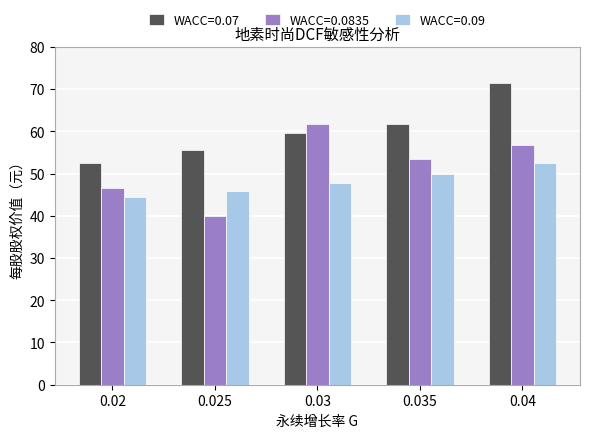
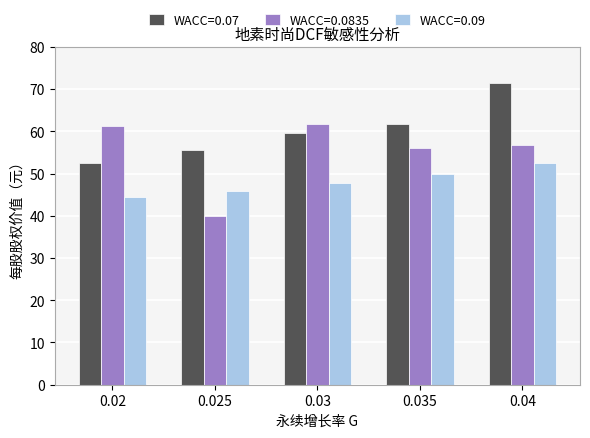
WACC=0.0835, 0.02: 46 -> 61
WACC=0.0835, 0.035: 53 -> 56
